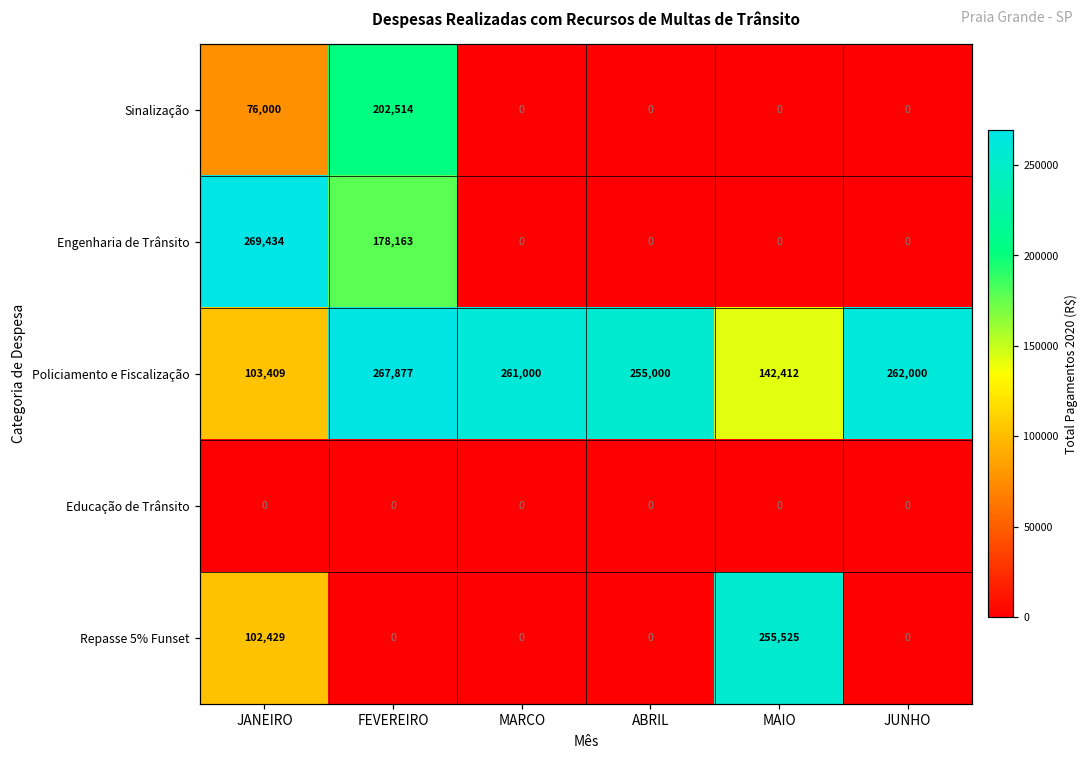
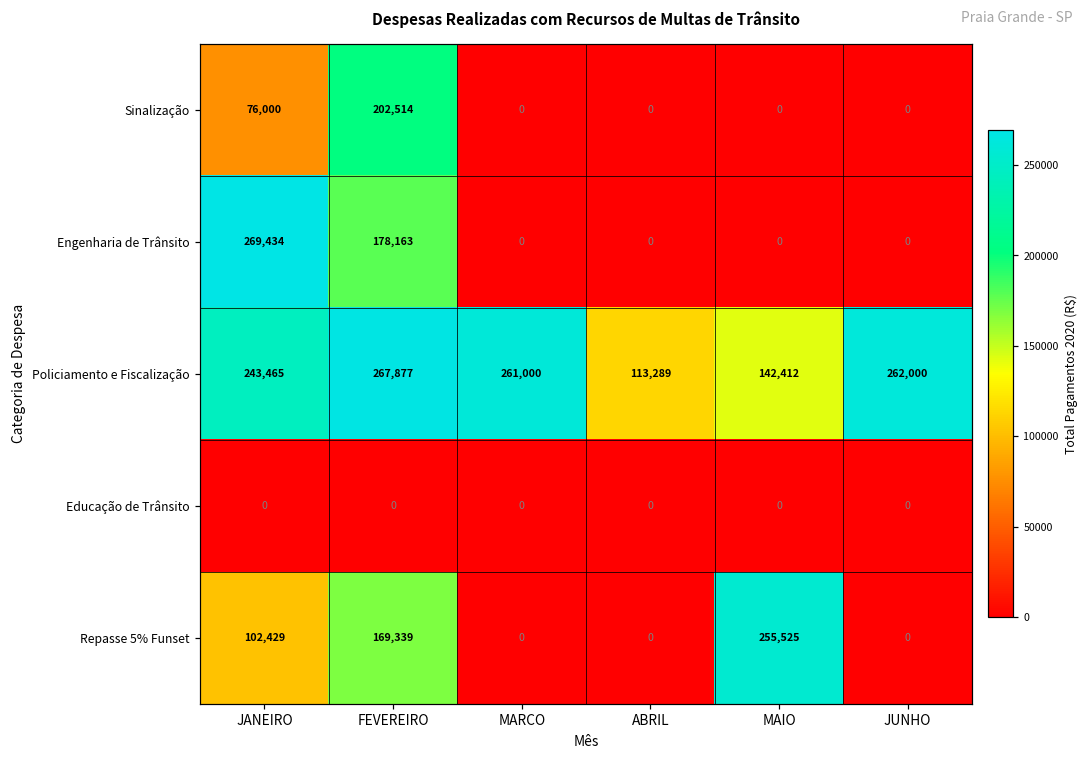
Policiamento e Fiscalização, JANEIRO: 103,409 -> 243,465
Policiamento e Fiscalização, ABRIL: 255,000 -> 113,289
Repasse 5% Funset, FEVEREIRO: 0 -> 169,339
